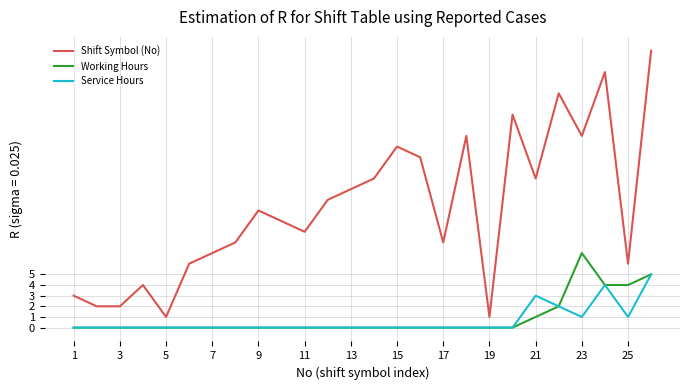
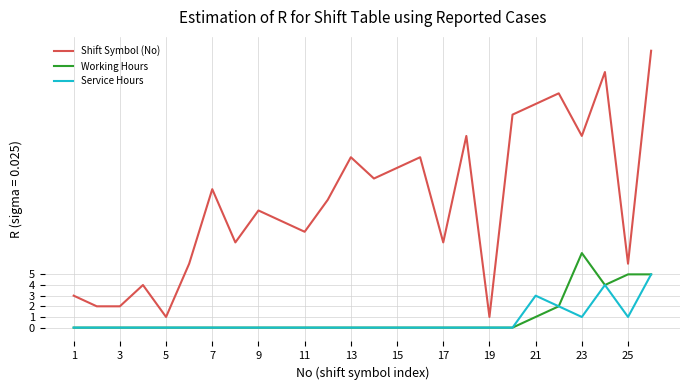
Shift Symbol (No), 7: 7 -> 13
Shift Symbol (No), 13: 13 -> 16
Shift Symbol (No), 15: 17 -> 15
Shift Symbol (No), 21: 14 -> 21
Working Hours, 25: 4 -> 5
